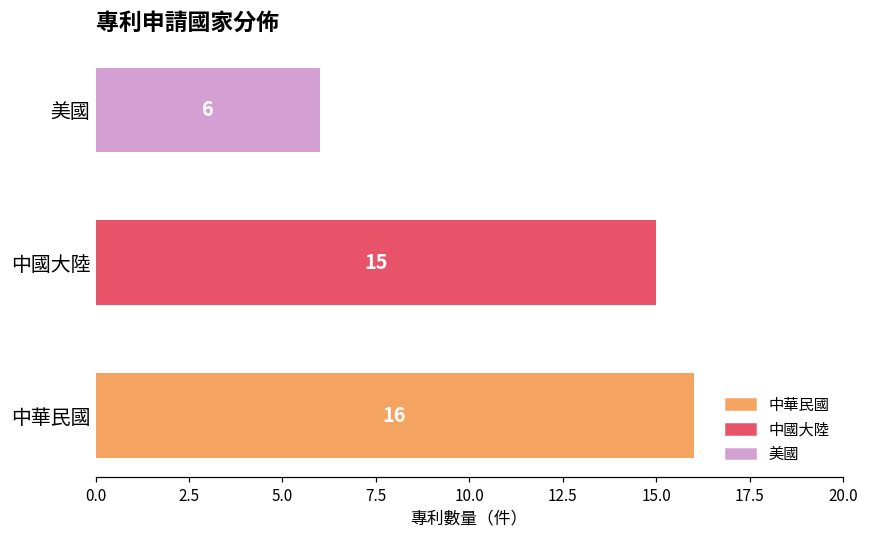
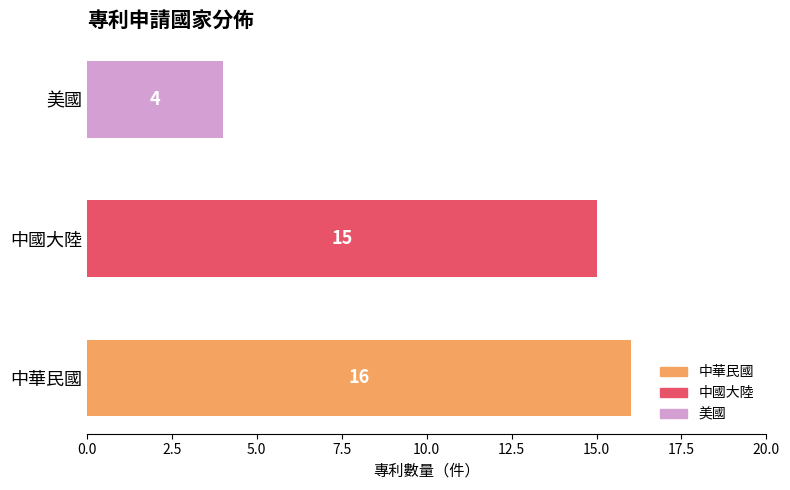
美國: 6 -> 4
